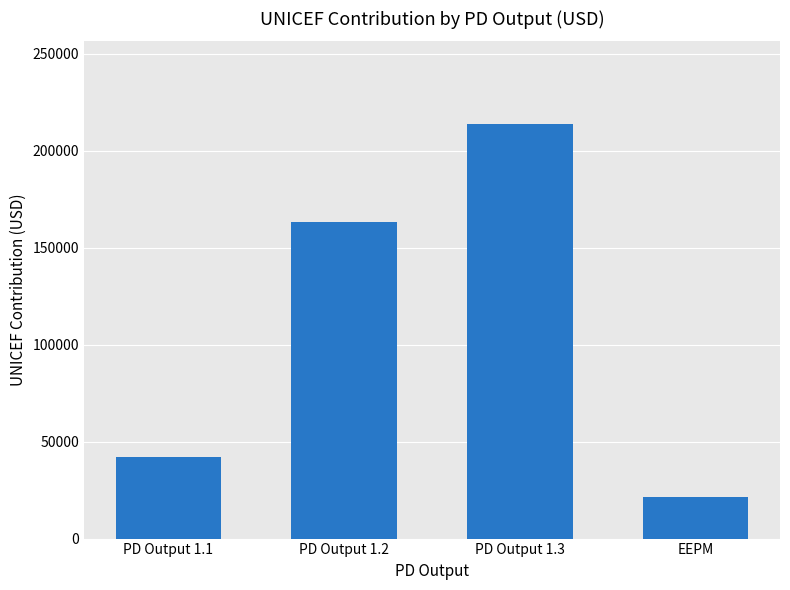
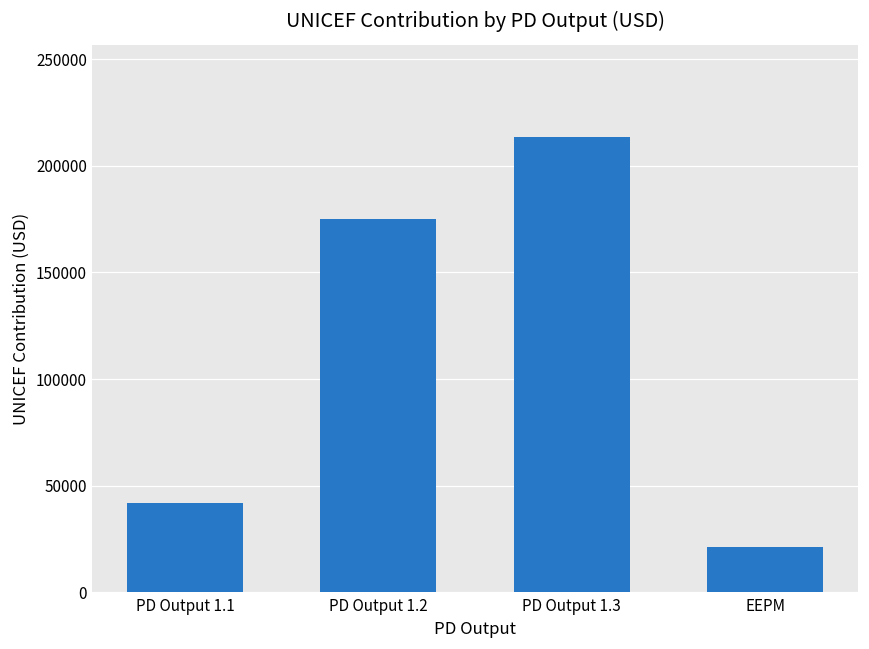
PD Output 1.2: 163000 -> 175000
